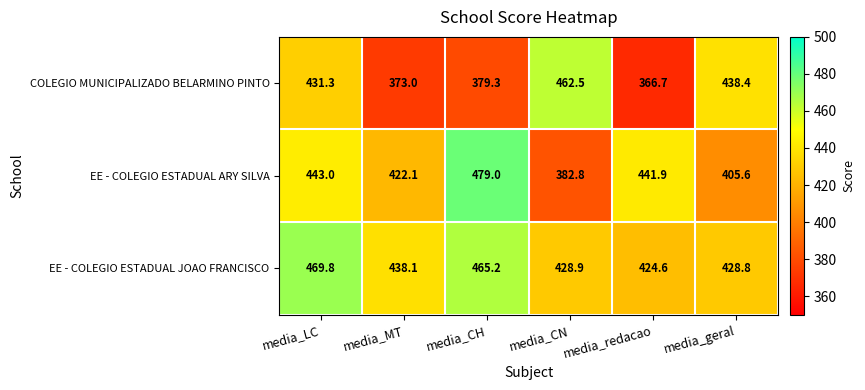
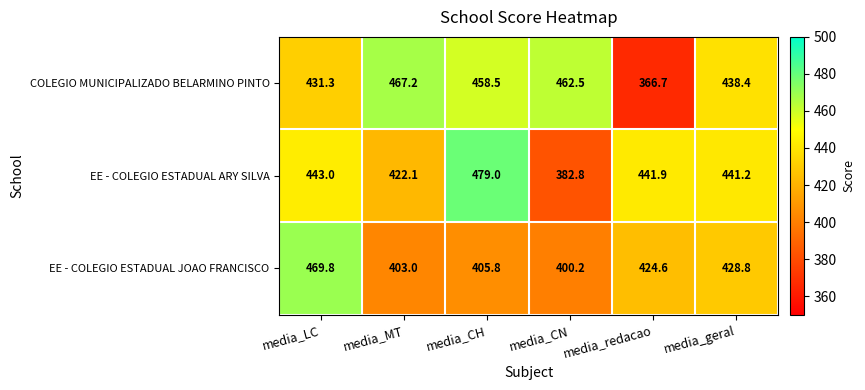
COLEGIO MUNICIPALIZADO BELARMINO PINTO, media_MT: 373.0 -> 467.2
COLEGIO MUNICIPALIZADO BELARMINO PINTO, media_CH: 379.3 -> 458.5
EE - COLEGIO ESTADUAL ARY SILVA, media_geral: 405.6 -> 441.2
EE - COLEGIO ESTADUAL JOAO FRANCISCO, media_MT: 438.1 -> 403.0
EE - COLEGIO ESTADUAL JOAO FRANCISCO, media_CH: 465.2 -> 405.8
EE - COLEGIO ESTADUAL JOAO FRANCISCO, media_CN: 428.9 -> 400.2
